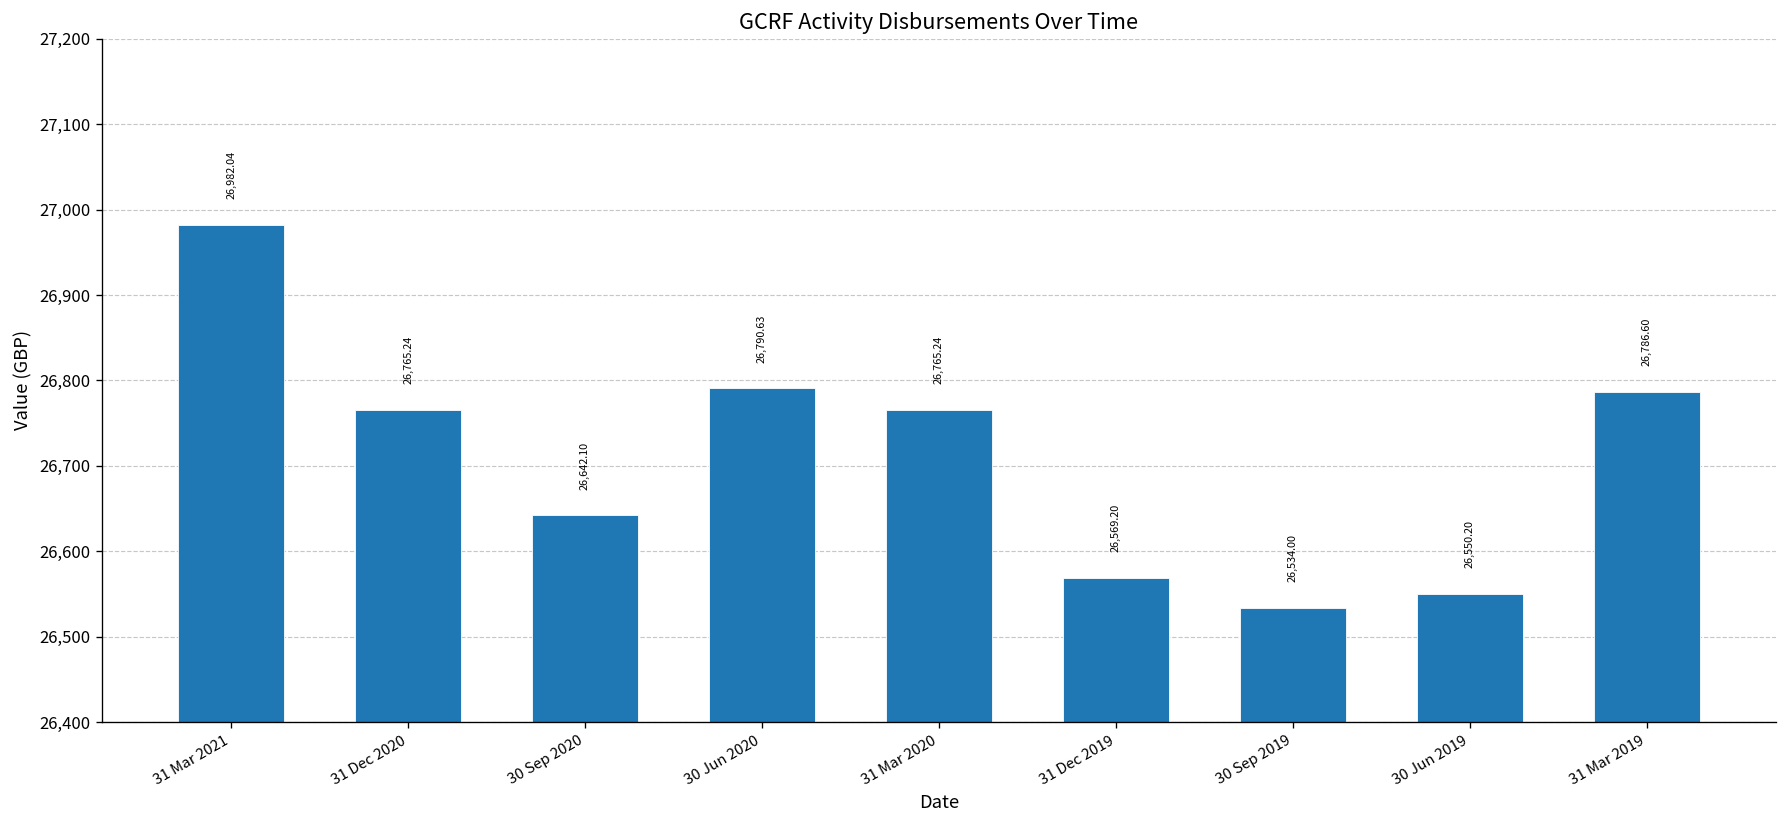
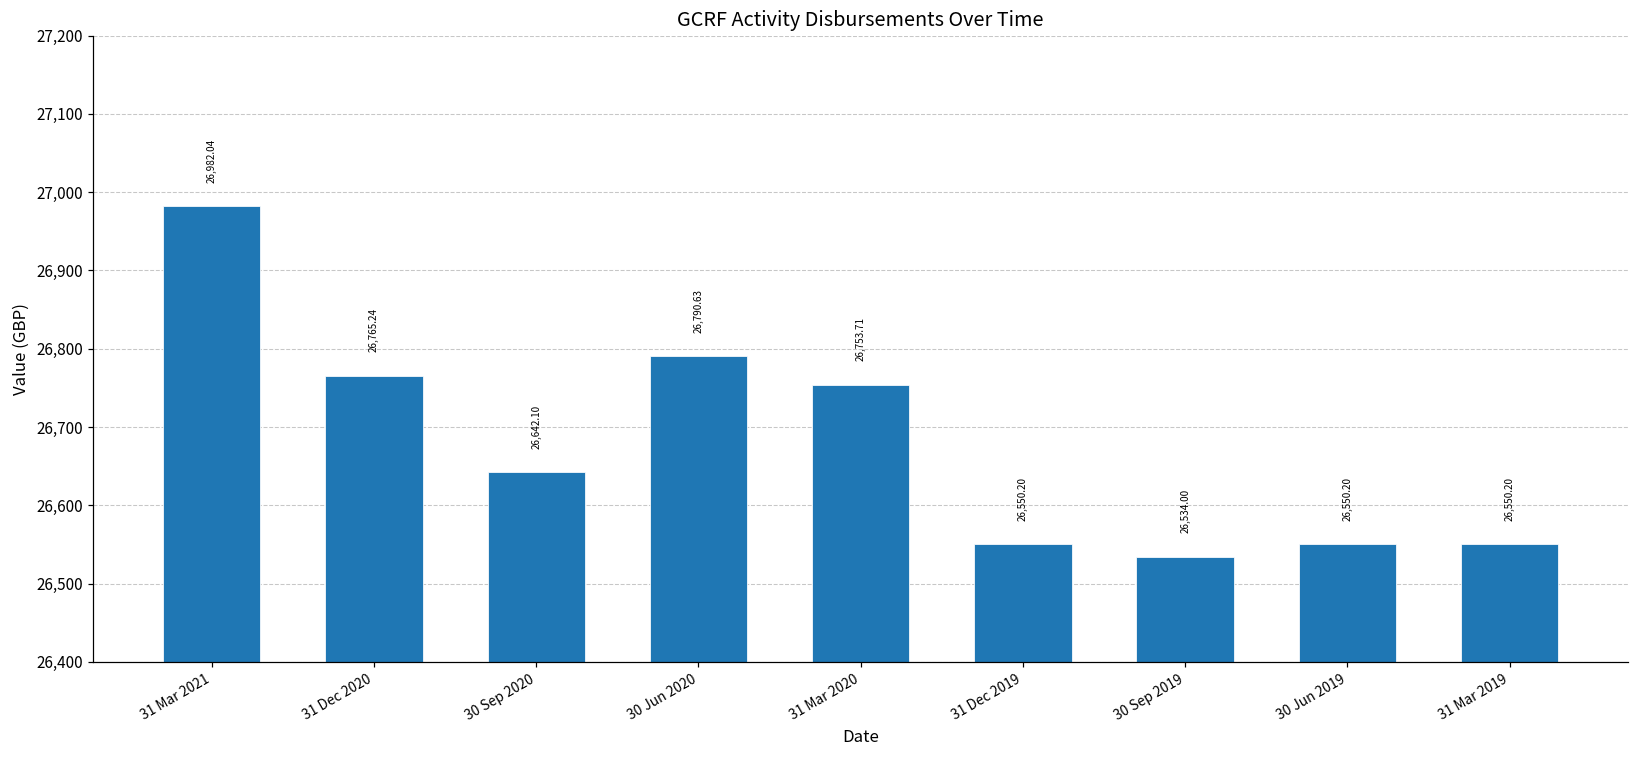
31 Mar 2020: 26,765.24 -> 26,753.71
31 Dec 2019: 26,569.20 -> 26,550.20
31 Mar 2019: 26,786.60 -> 26,550.20
